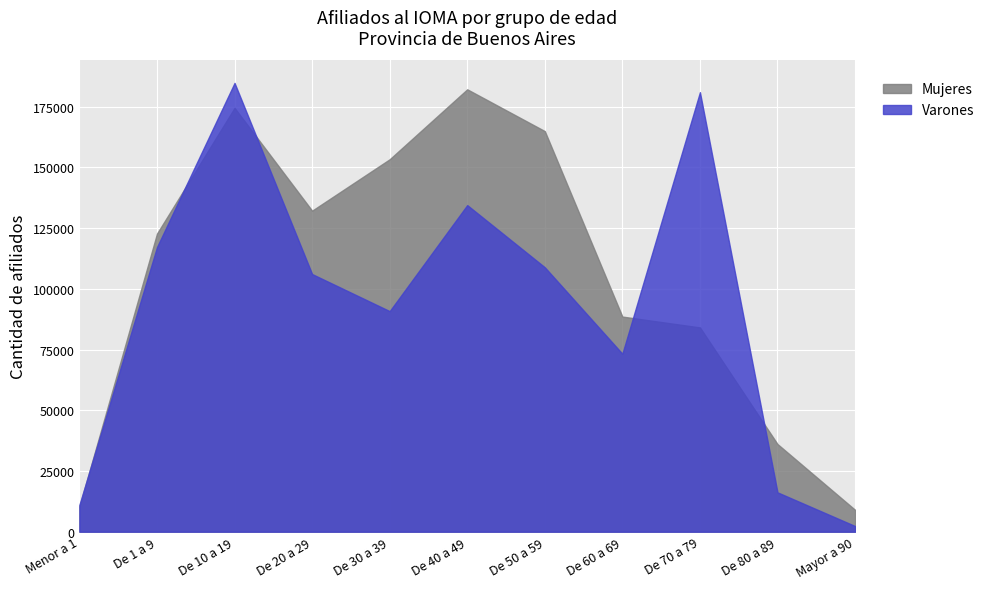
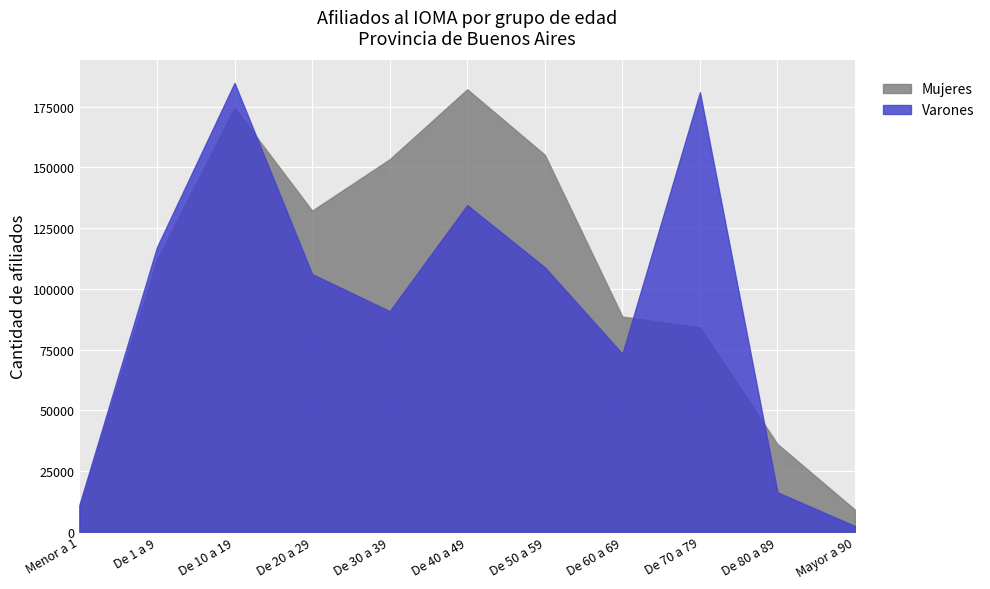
Mujeres, De 1 a 9: 123000 -> 112000
Mujeres, De 50 a 59: 165000 -> 155000
